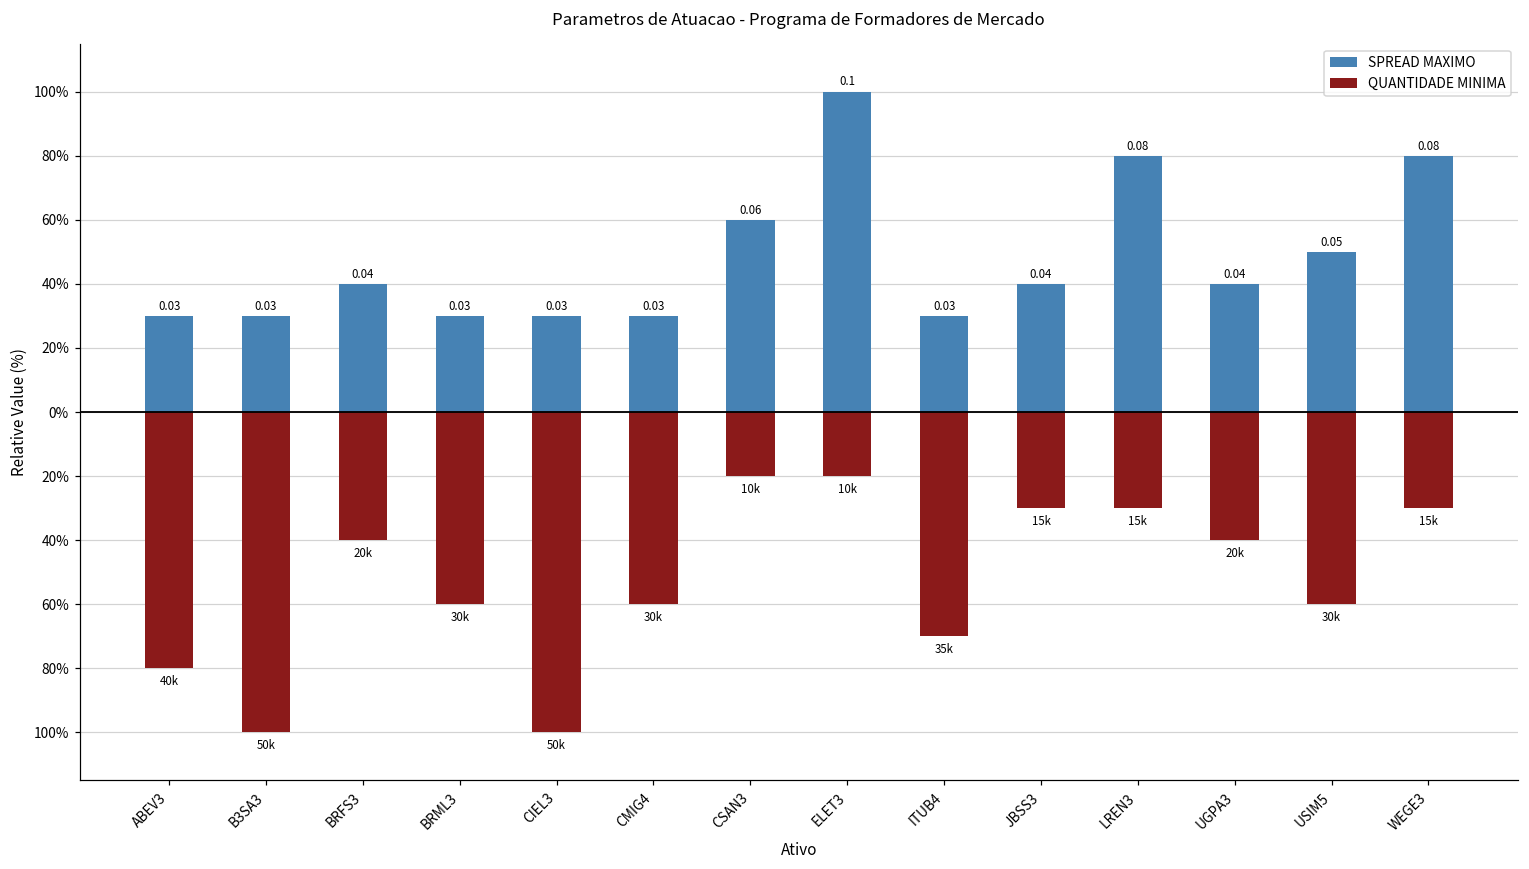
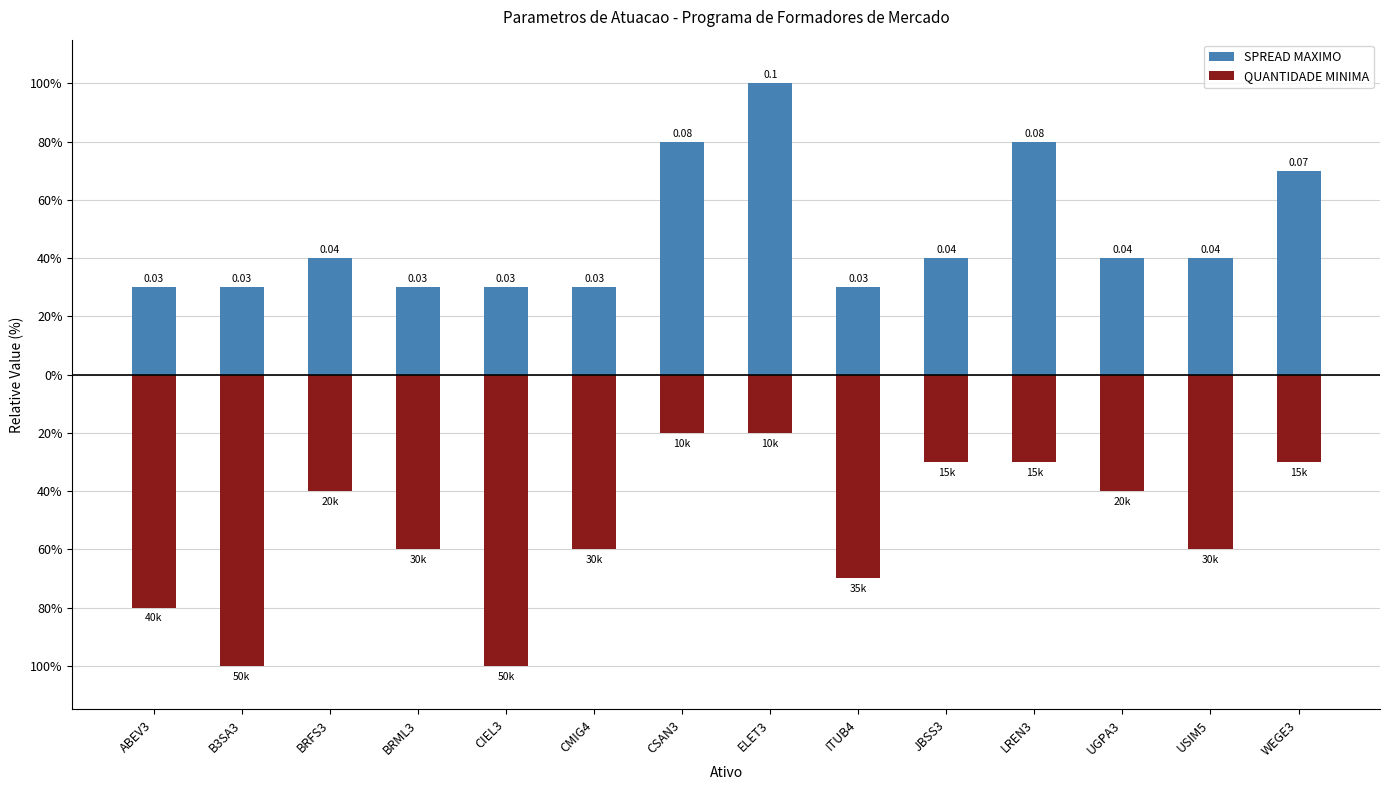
SPREAD MAXIMO, CSAN3: 0.06 -> 0.08
SPREAD MAXIMO, USIM5: 0.05 -> 0.04
SPREAD MAXIMO, WEGE3: 0.08 -> 0.07
